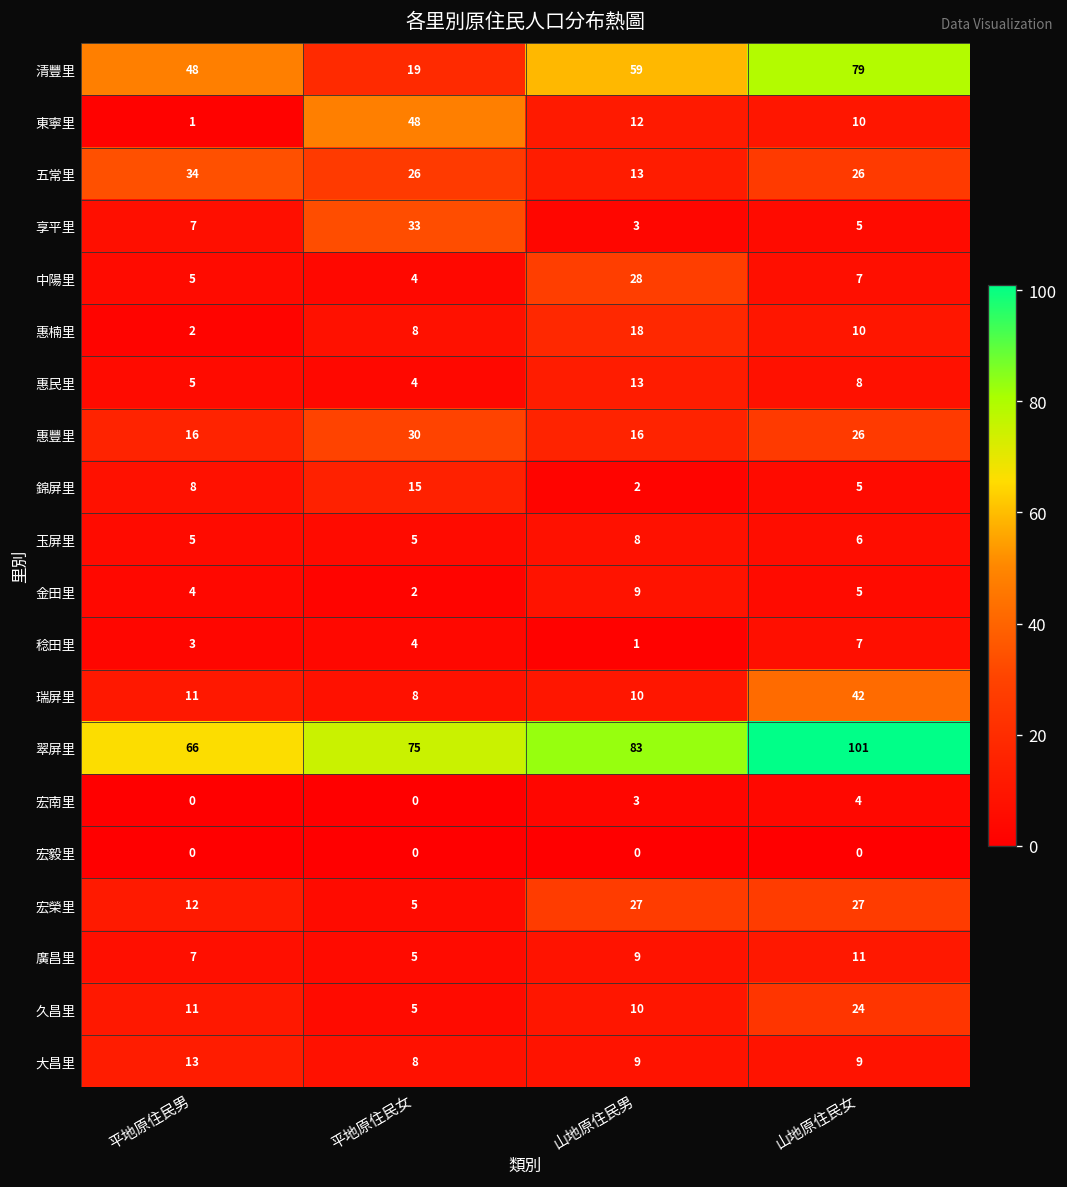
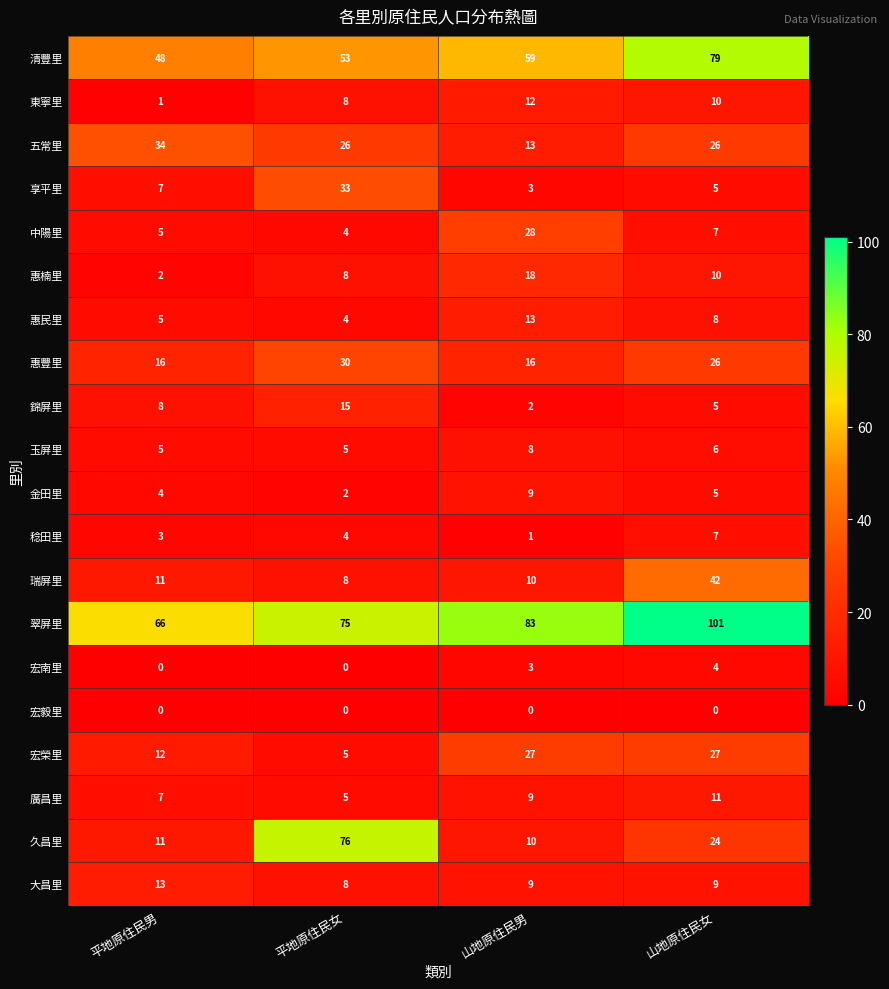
清豐里, 平地原住民女: 19 -> 53
東寧里, 平地原住民女: 48 -> 8
久昌里, 平地原住民女: 5 -> 76
